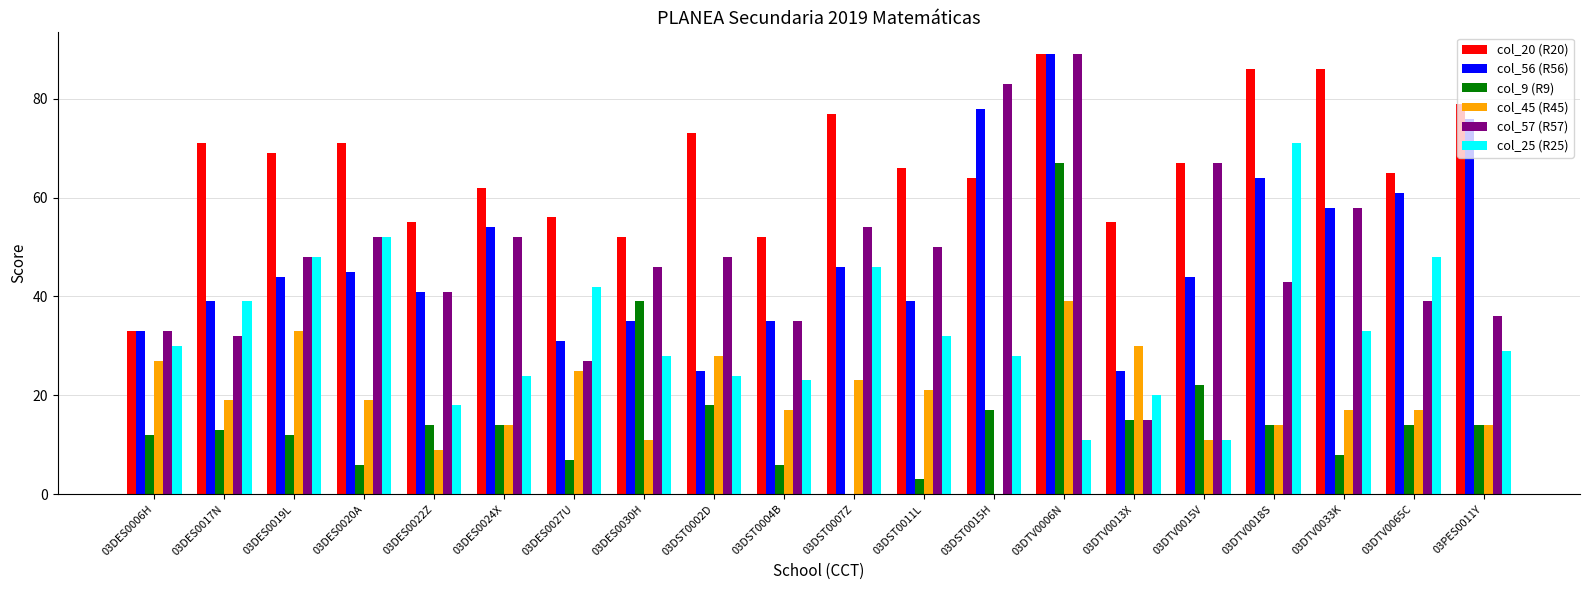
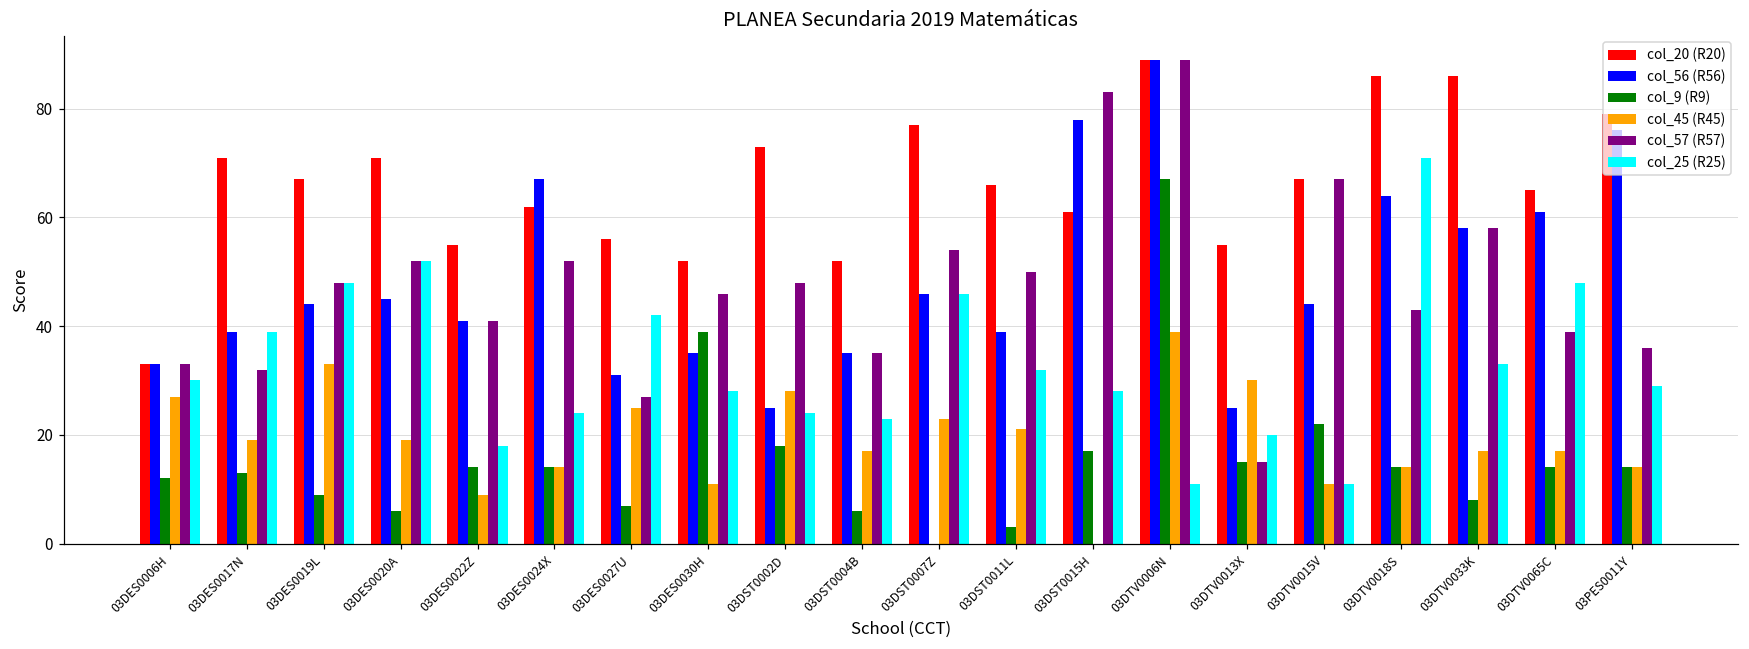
col_20 (R20), 03DES0019L: 69 -> 67
col_9 (R9), 03DES0019L: 12 -> 9
col_56 (R56), 03DES0024X: 54 -> 67
col_20 (R20), 03DST0015H: 64 -> 61
